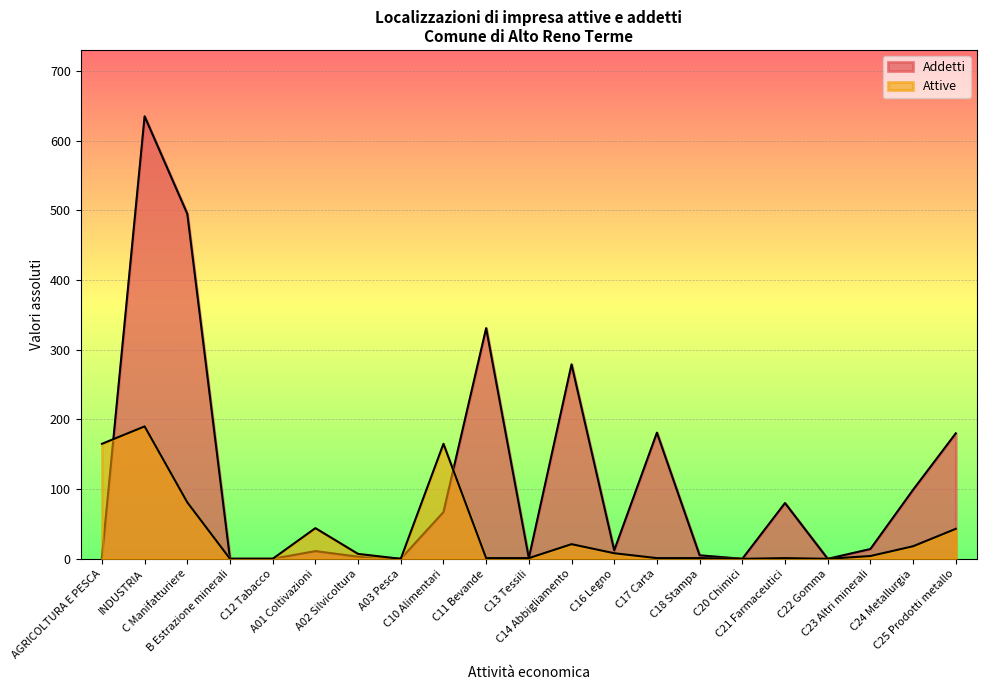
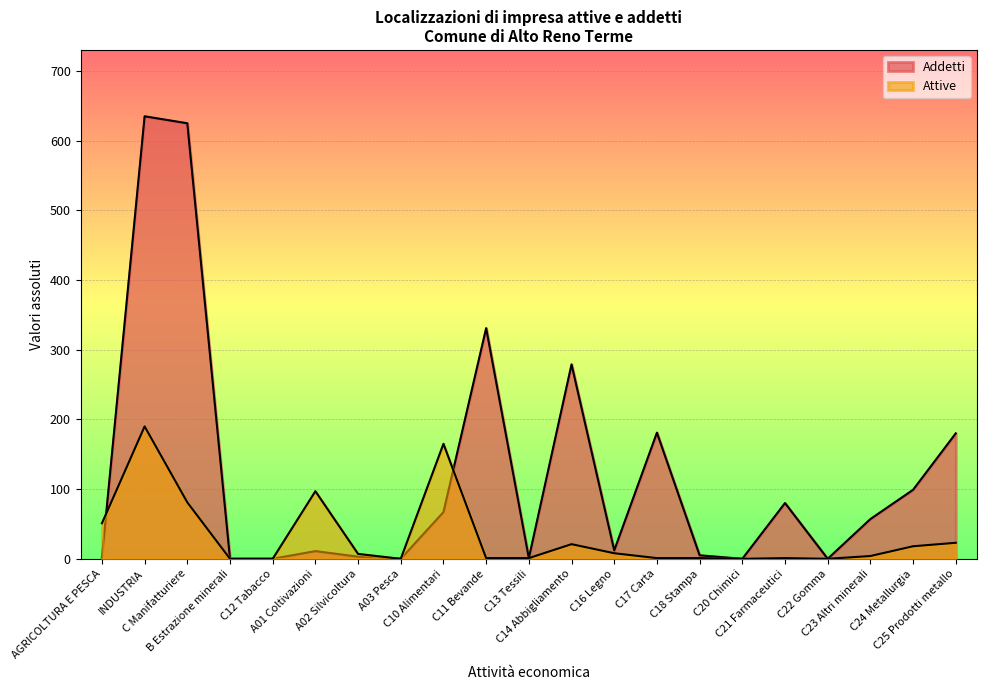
Attive, AGRICOLTURA E PESCA: 170 -> 50
Addetti, C Manifatturiere: 500 -> 630
Attive, A01 Coltivazioni: 40 -> 100
Addetti, C23 Altri minerali: 10 -> 60
Attive, C25 Prodotti metallo: 40 -> 20
